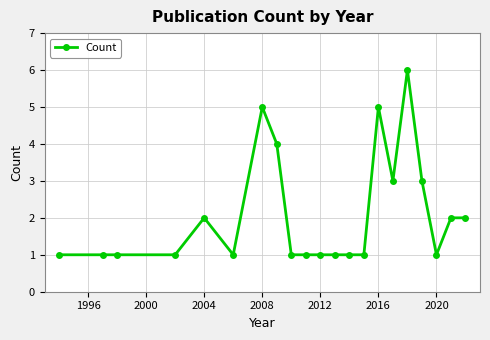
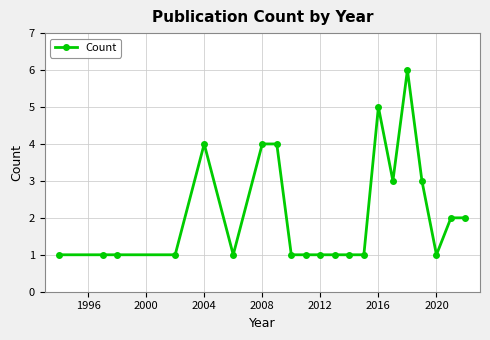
2004: 2 -> 4
2008: 5 -> 4
